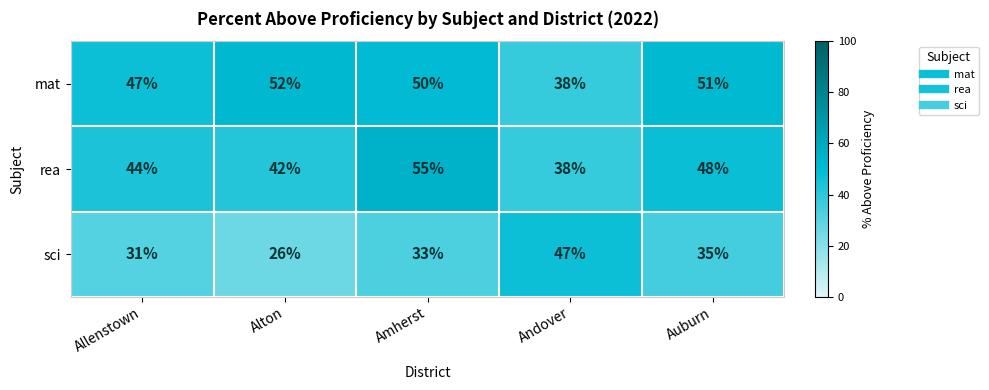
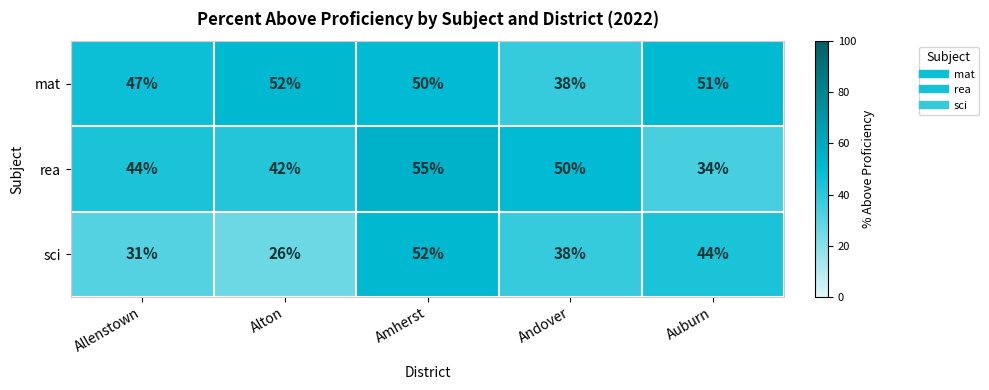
rea, Andover: 38% -> 50%
rea, Auburn: 48% -> 34%
sci, Amherst: 33% -> 52%
sci, Andover: 47% -> 38%
sci, Auburn: 35% -> 44%
